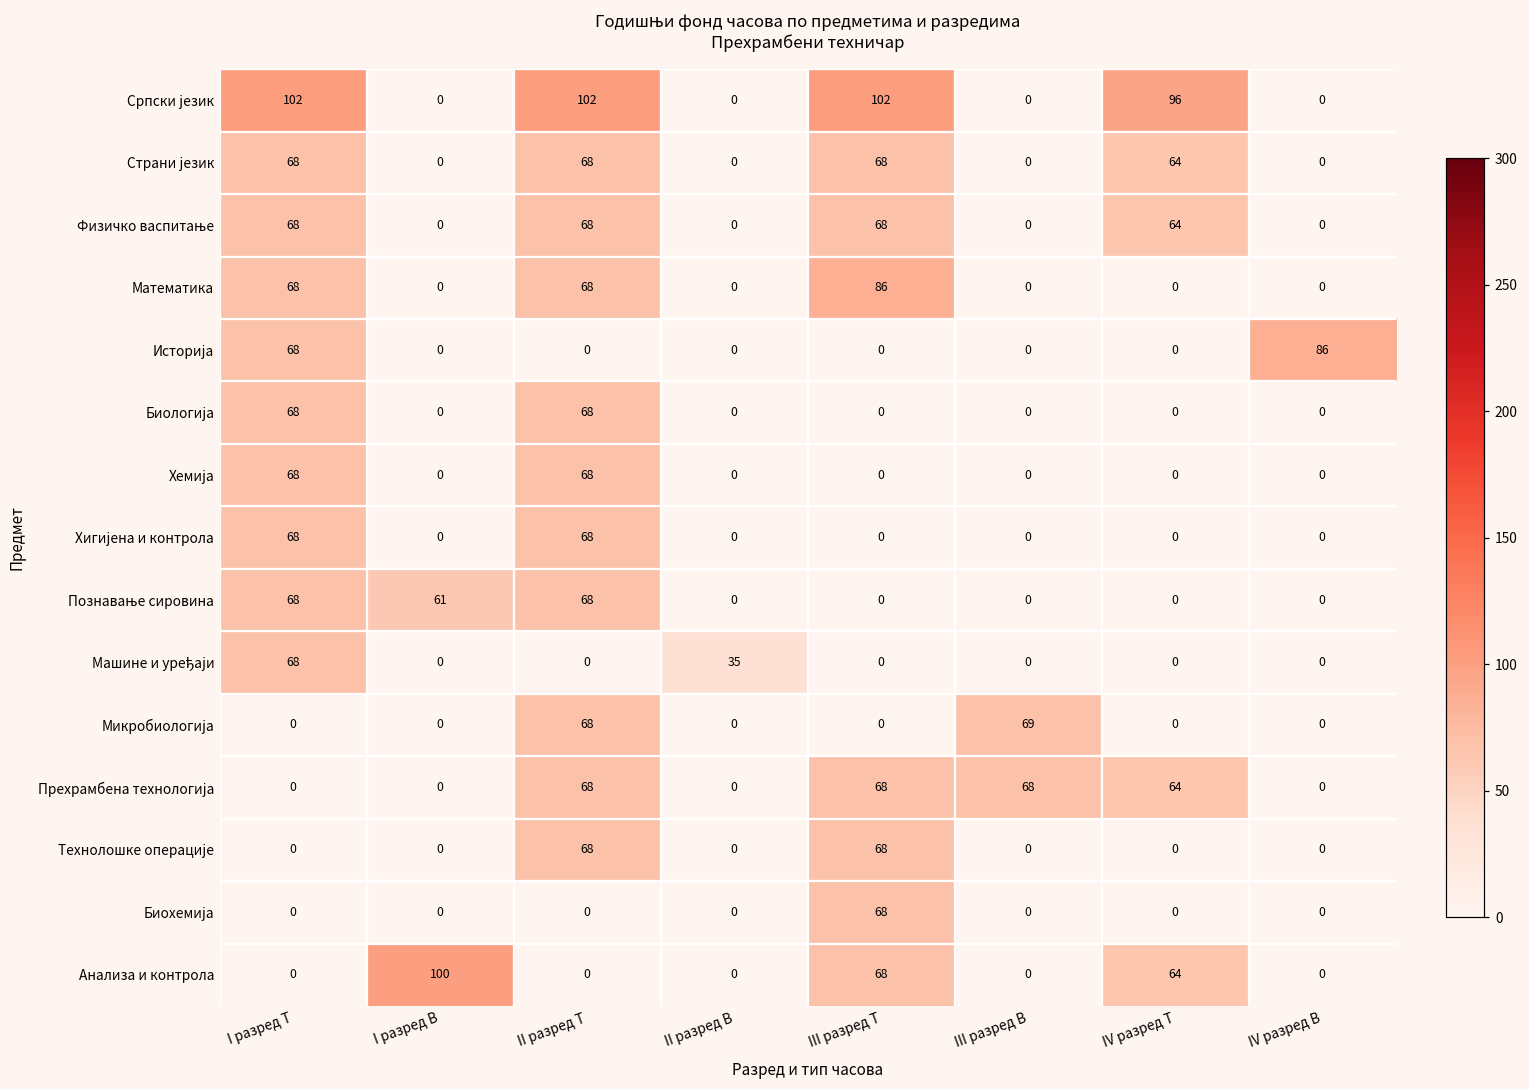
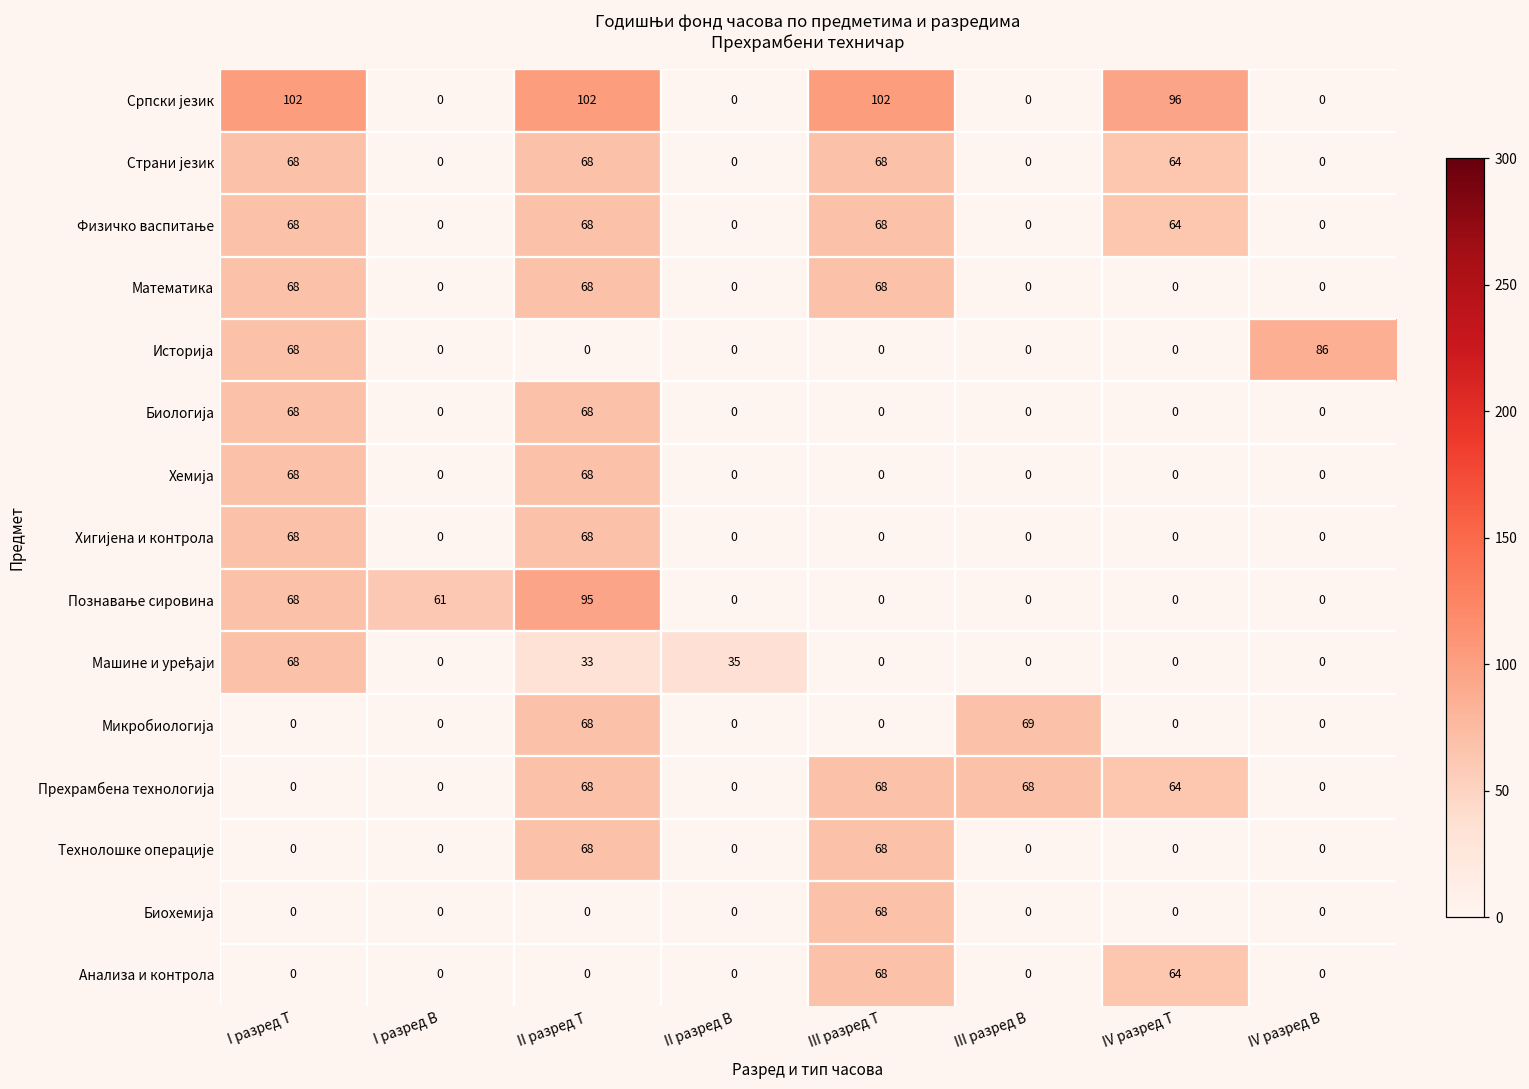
Математика, III разред Т: 86 -> 68
Познавање сировина, II разред Т: 68 -> 95
Машине и уређаји, II разред Т: 0 -> 33
Анализа и контрола, I разред В: 100 -> 0
